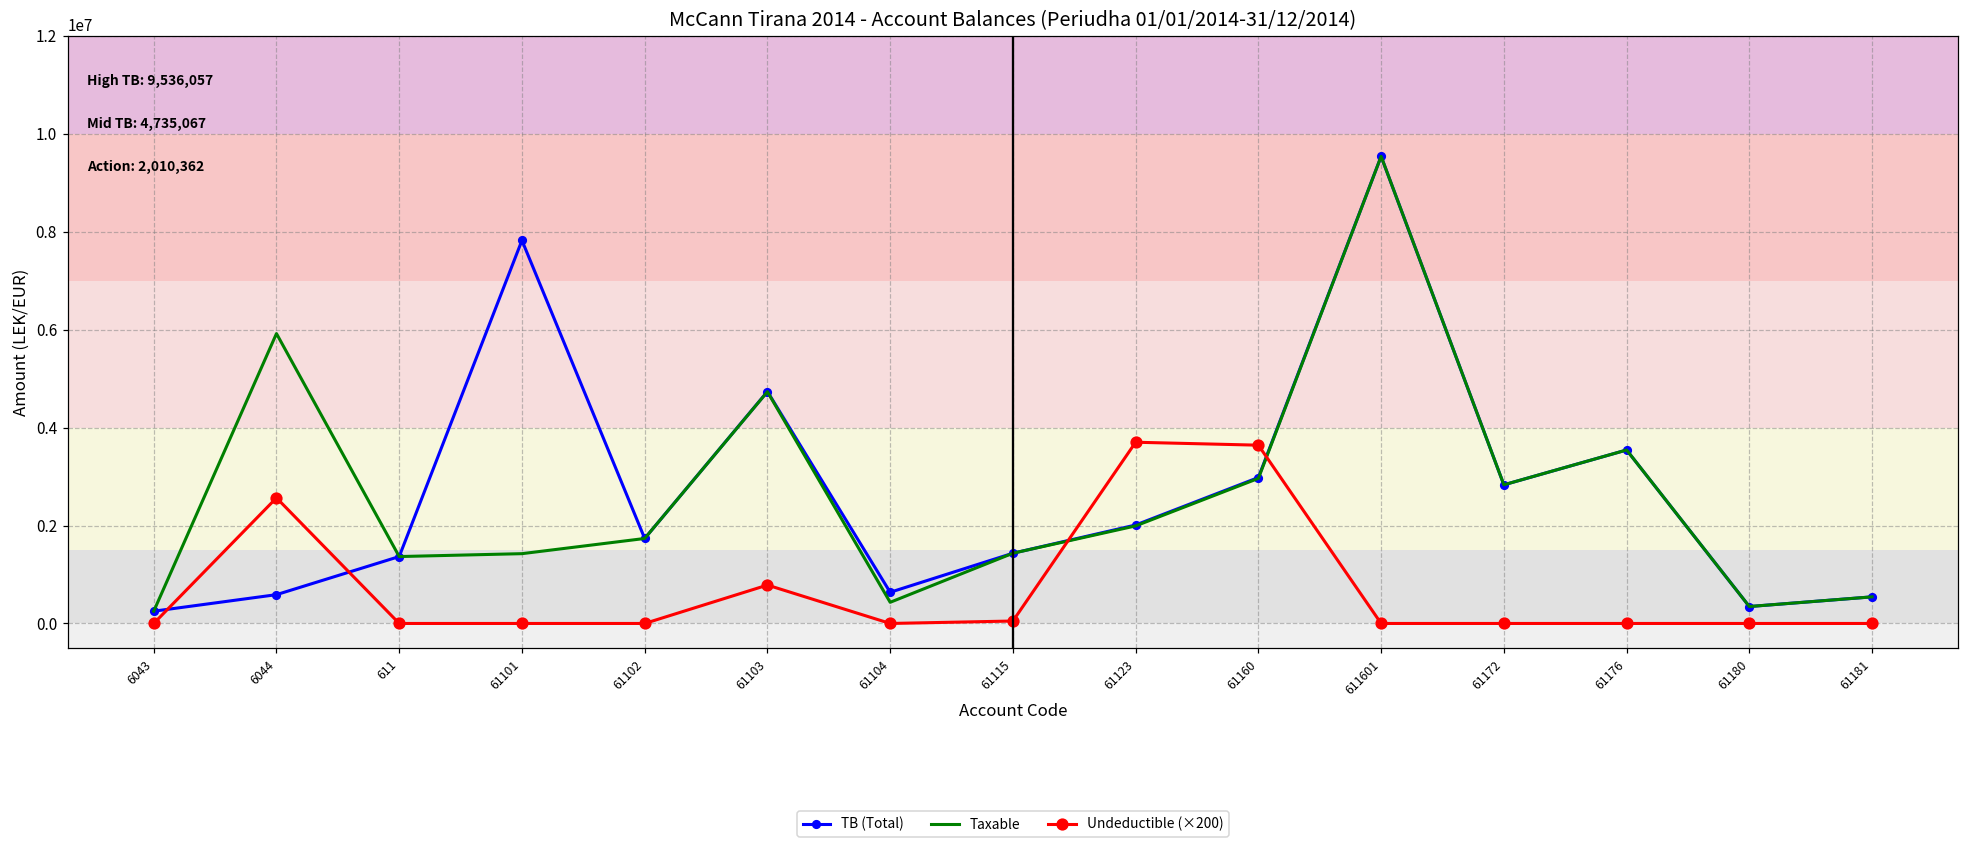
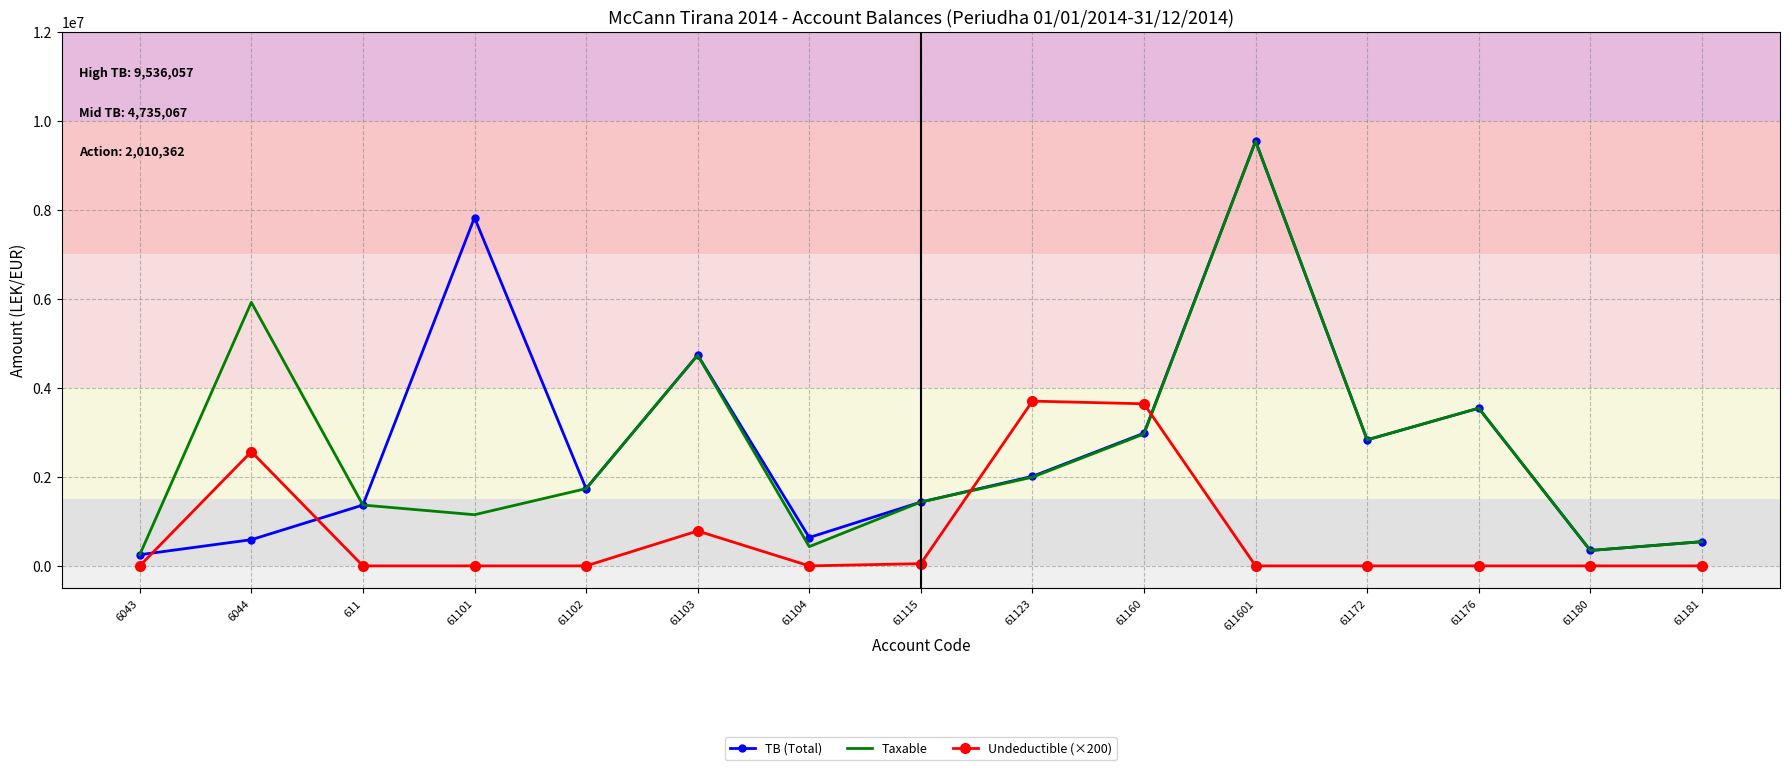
Taxable, 61101: 1400000 -> 1100000
